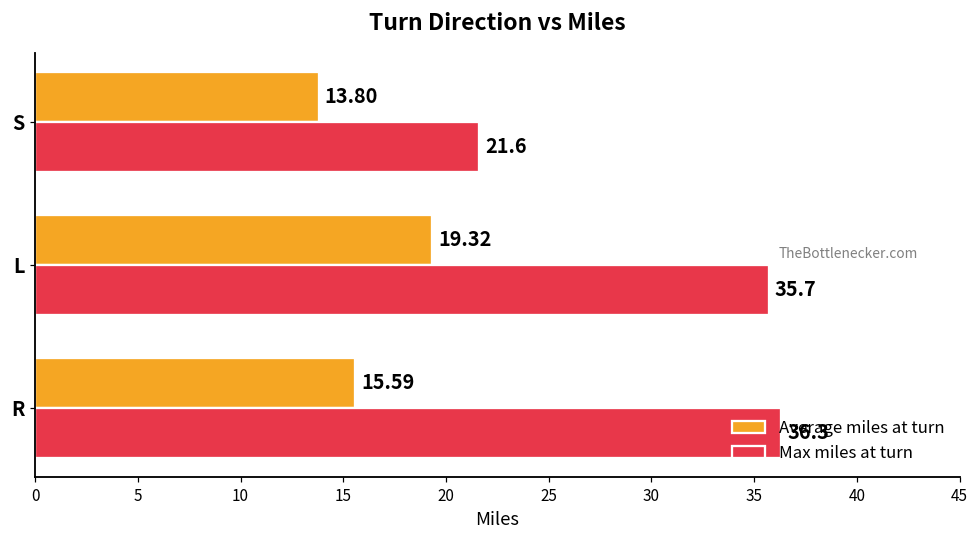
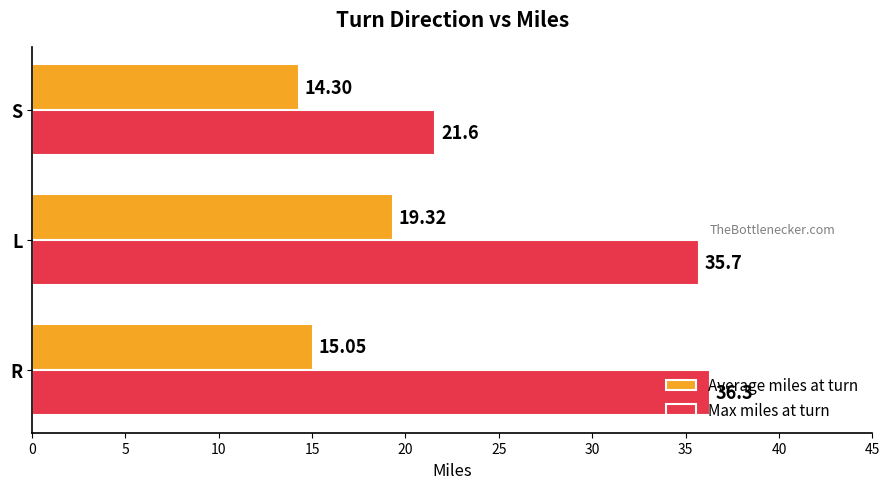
Average miles at turn, S: 13.80 -> 14.30
Average miles at turn, R: 15.59 -> 15.05
